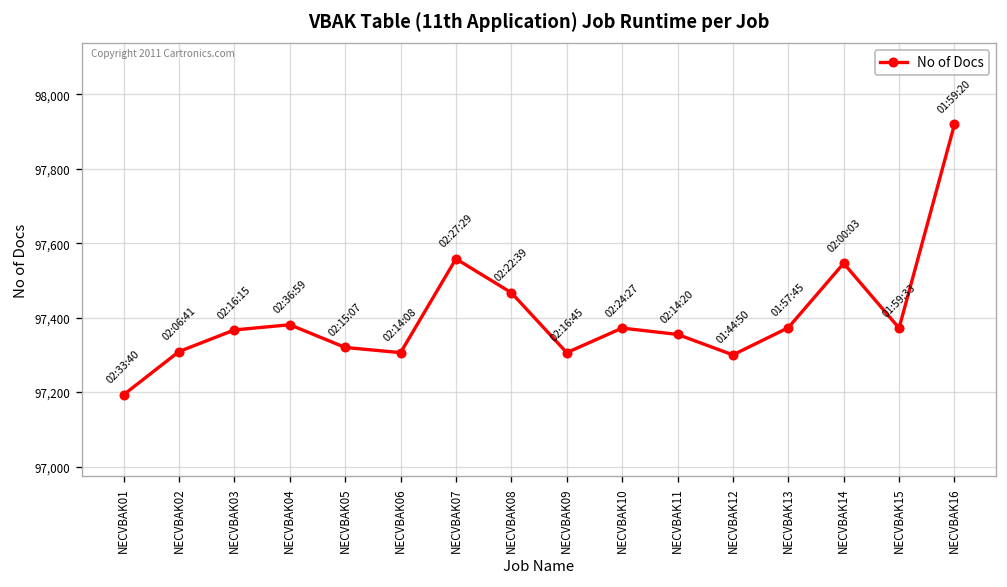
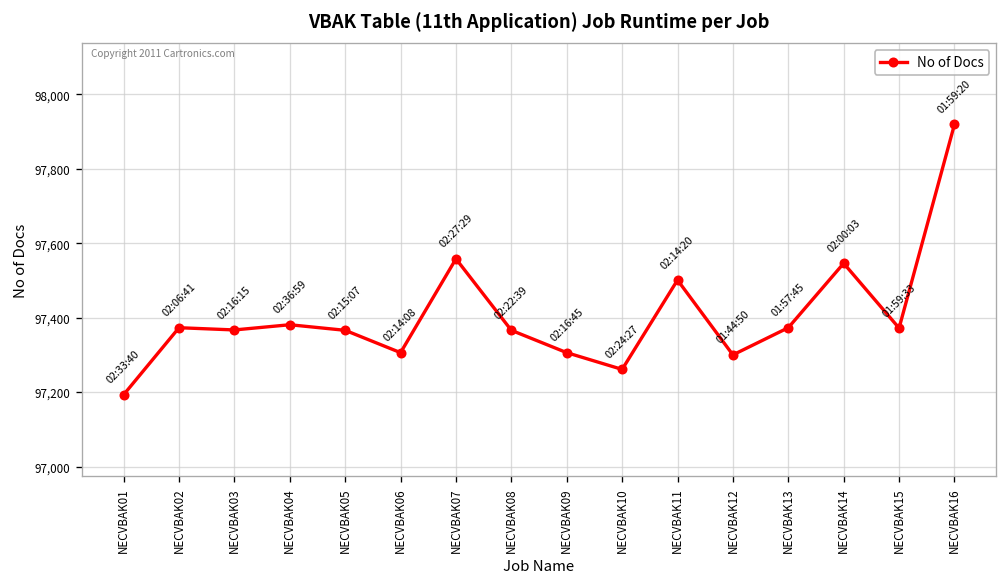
NECVBAK02: 97,310 -> 97,370
NECVBAK05: 97,320 -> 97,370
NECVBAK08: 97,470 -> 97,370
NECVBAK10: 97,370 -> 97,260
NECVBAK11: 97,360 -> 97,500
